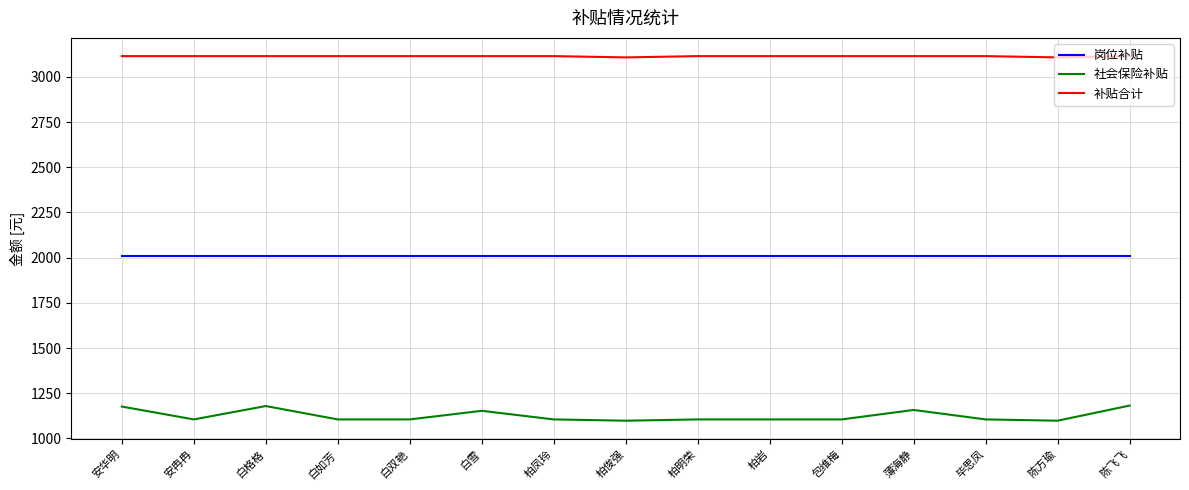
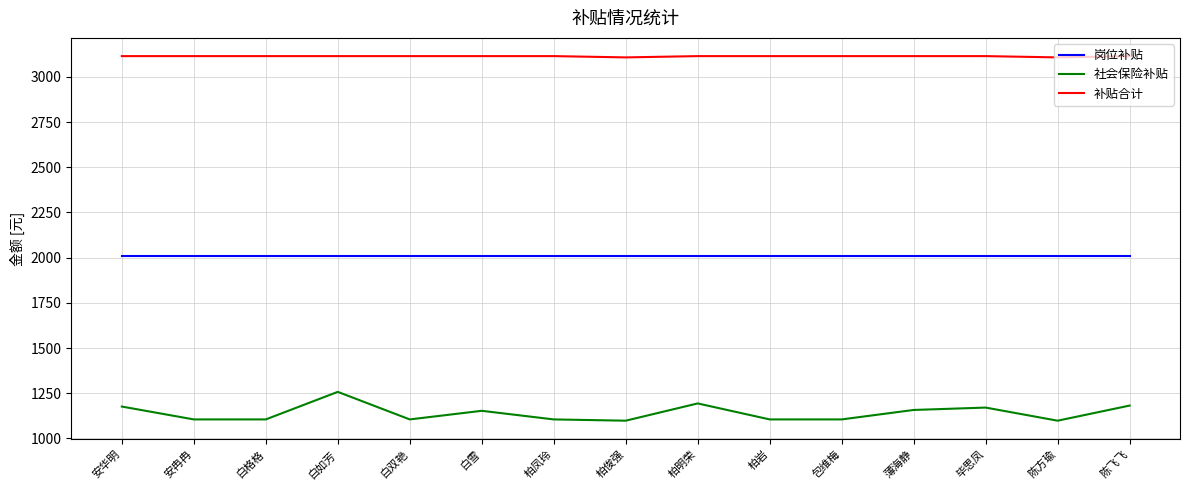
社会保险补贴, 白格格: 1180 -> 1100
社会保险补贴, 白如芳: 1100 -> 1260
社会保险补贴, 柏明荣: 1100 -> 1190
社会保险补贴, 毕思凤: 1100 -> 1170
